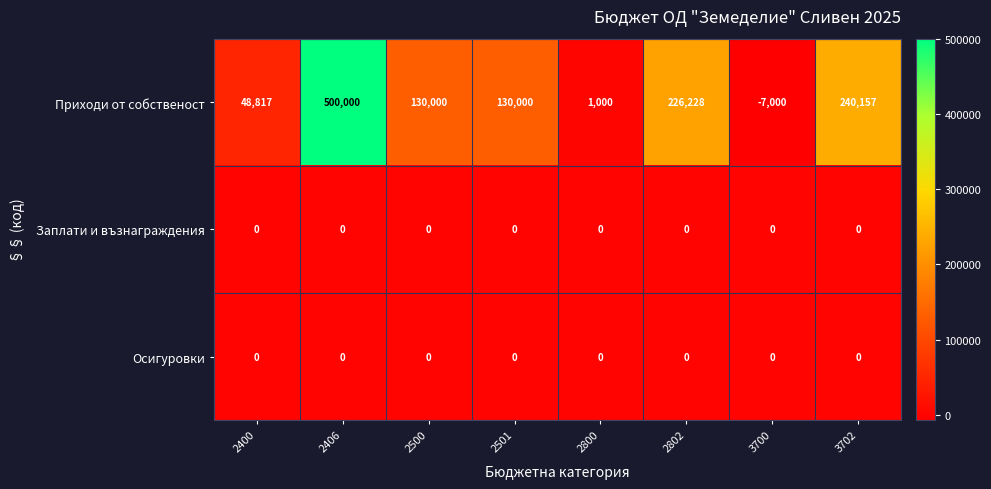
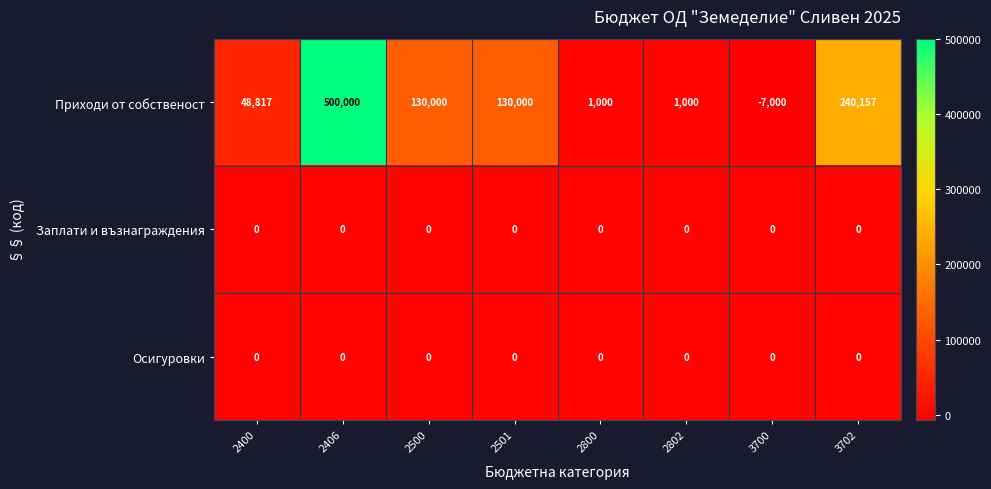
Приходи от собственост, 2802: 226,228 -> 1,000
